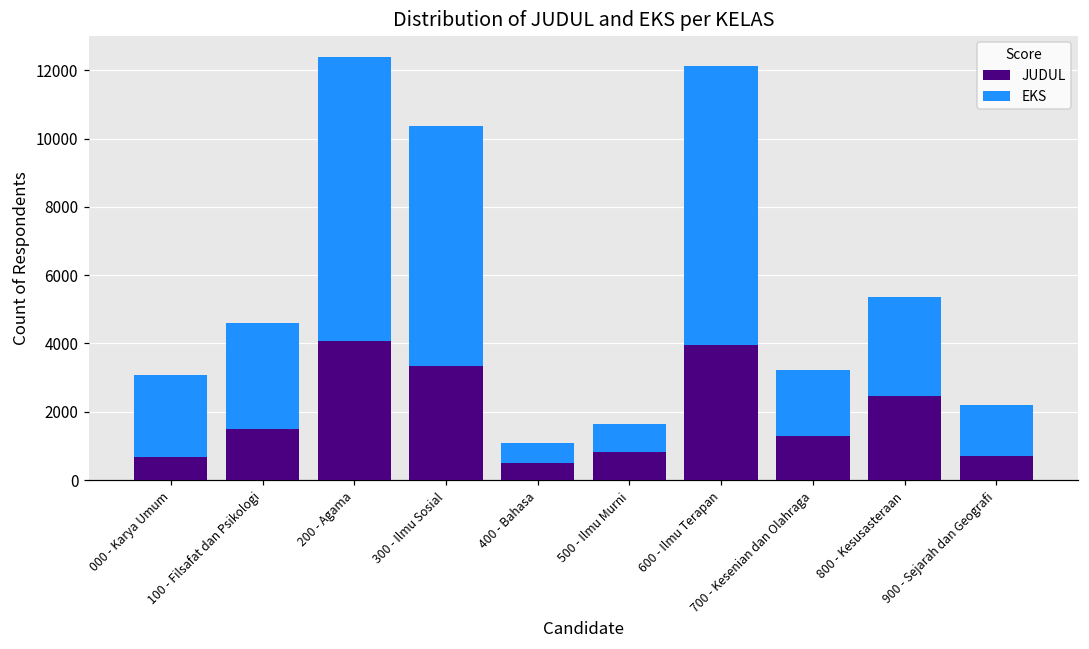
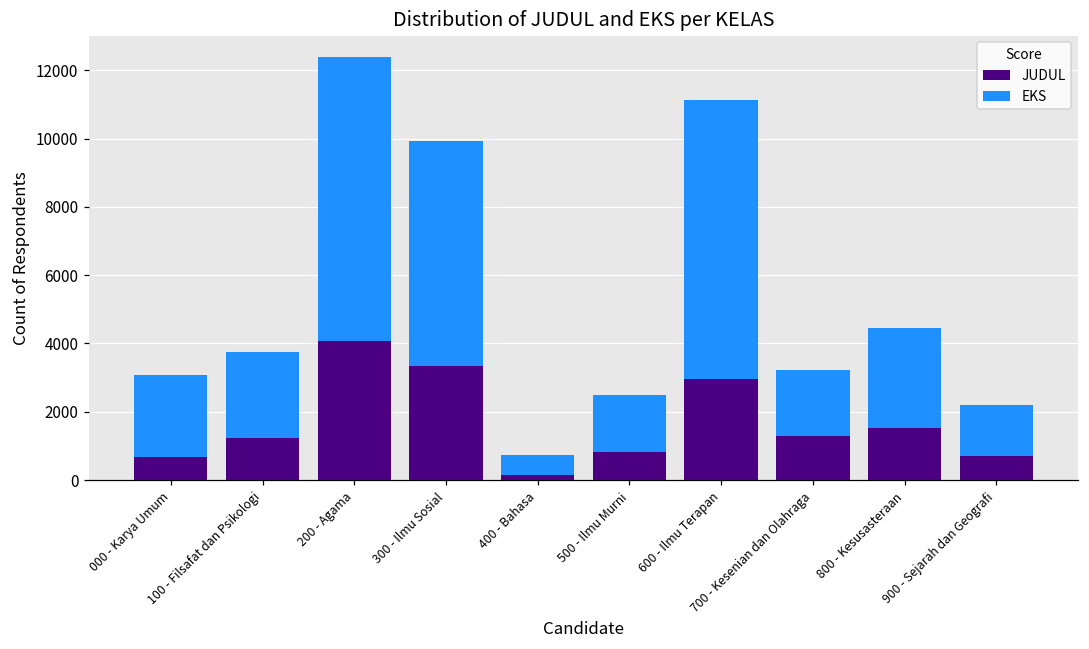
JUDUL, 100 - Filsafat dan Psikologi: 1500 -> 1200
EKS, 100 - Filsafat dan Psikologi: 3100 -> 2500
EKS, 300 - Ilmu Sosial: 7100 -> 6600
JUDUL, 400 - Bahasa: 500 -> 100
EKS, 500 - Ilmu Murni: 800 -> 1700
JUDUL, 600 - Ilmu Terapan: 4000 -> 3000
JUDUL, 800 - Kesusasteraan: 2500 -> 1500
